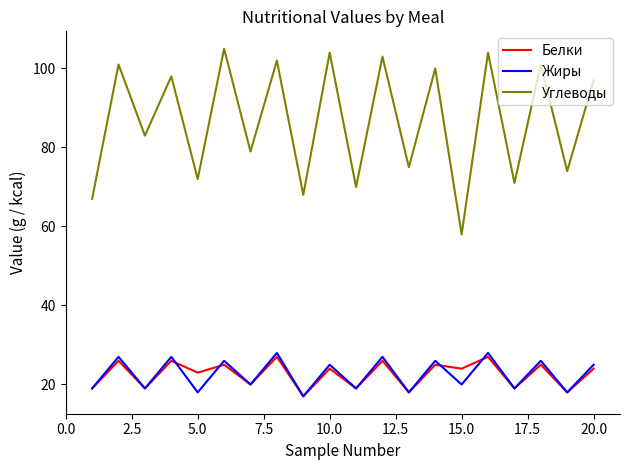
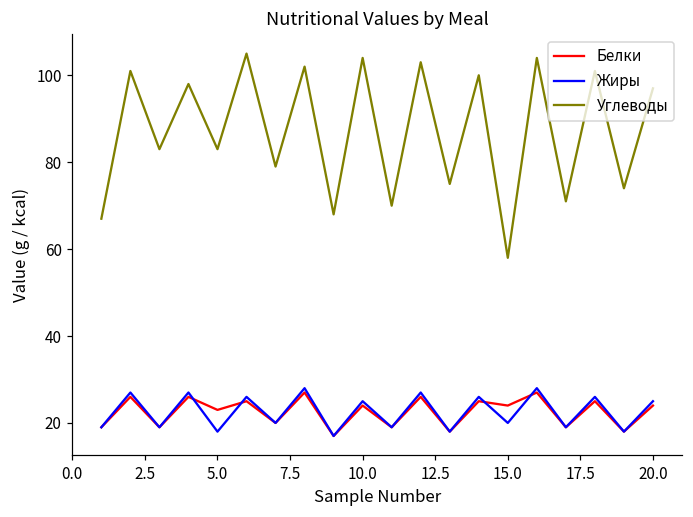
Углеводы, 5.0: 72 -> 83
